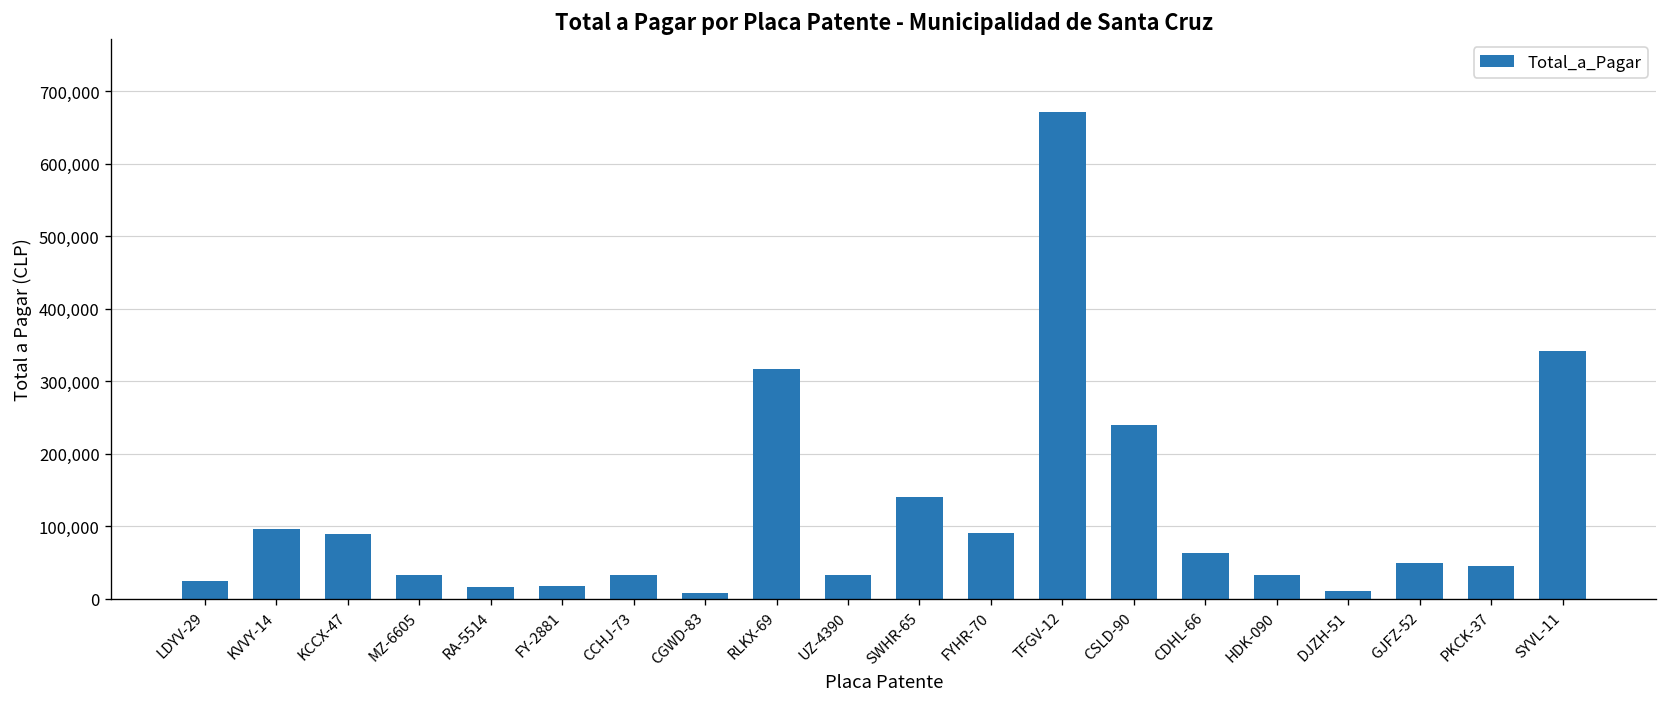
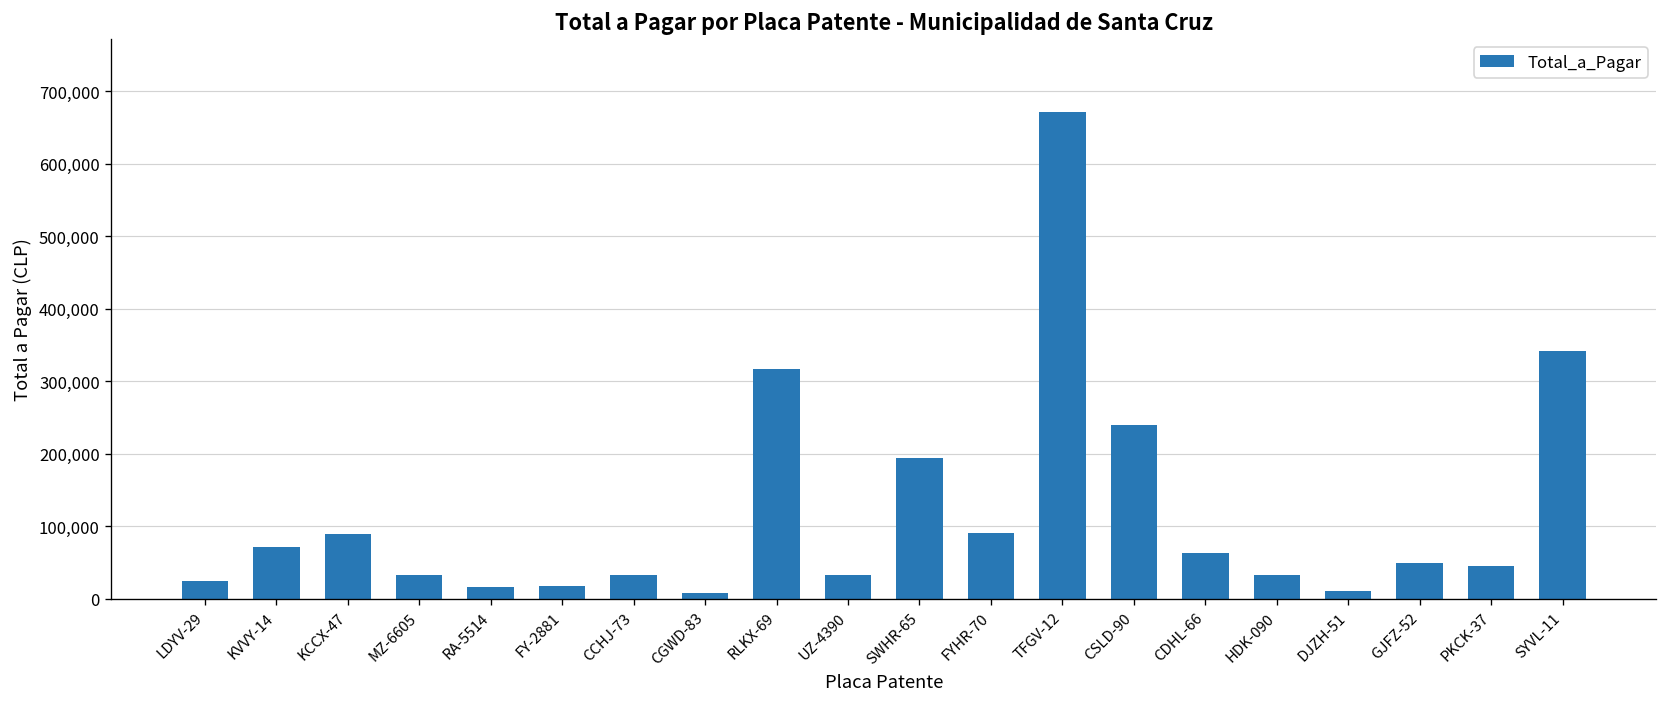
KVVY-14: 100,000 -> 70,000
SWHR-65: 140,000 -> 190,000
